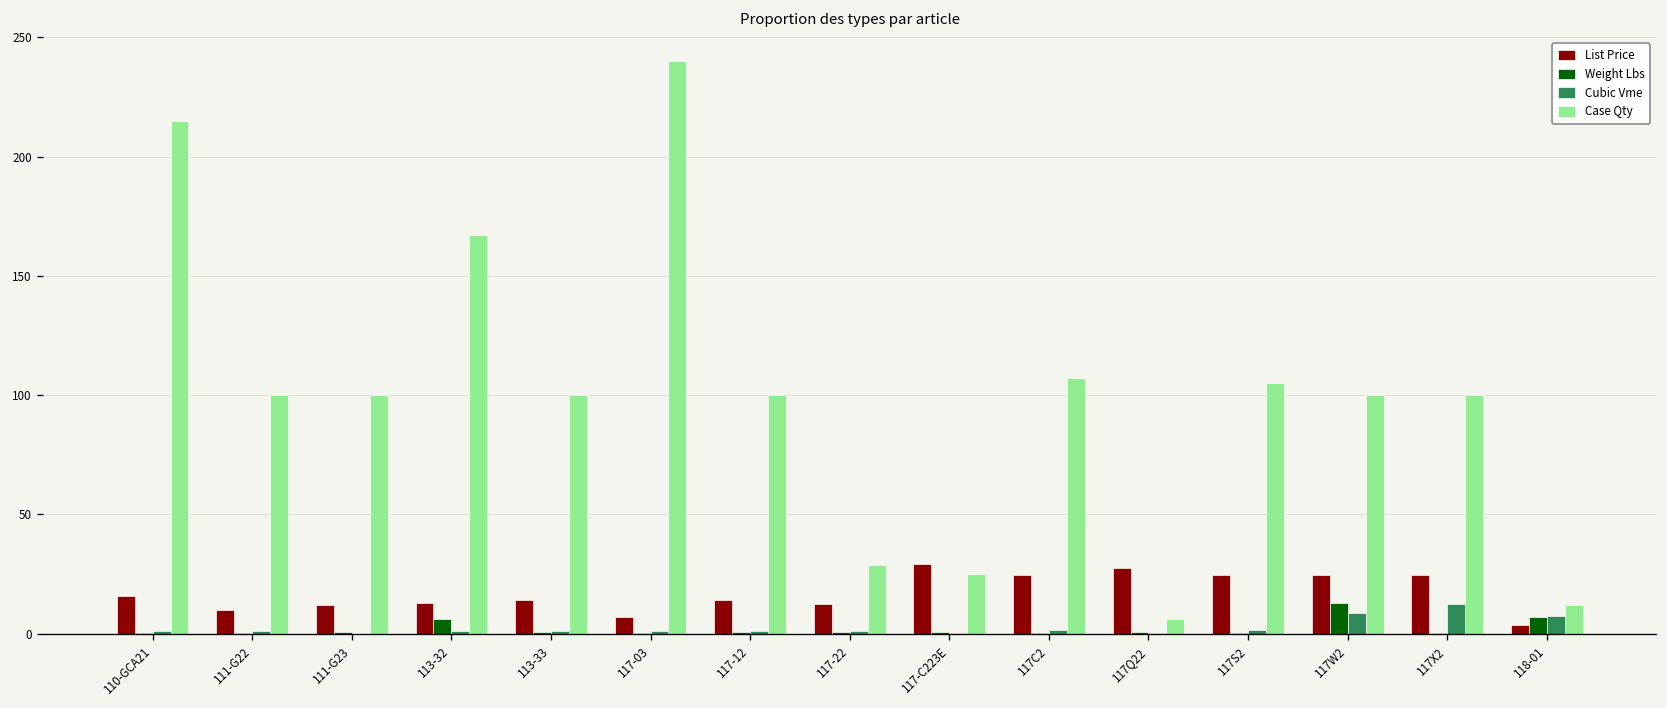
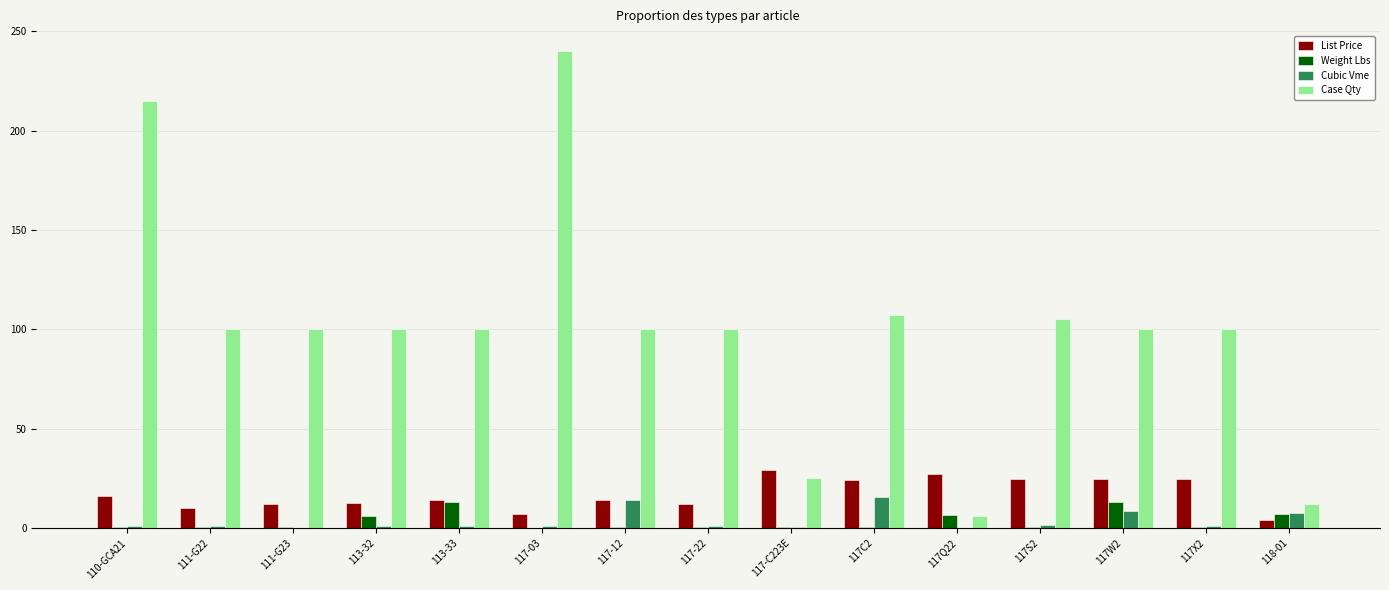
Case Qty, 113-32: 167 -> 100
Weight Lbs, 113-33: 1 -> 13
Cubic Vme, 117-12: 1 -> 14
Case Qty, 117-22: 29 -> 100
Cubic Vme, 117C2: 1 -> 16
Weight Lbs, 117Q22: 1 -> 7
Cubic Vme, 117X2: 12 -> 1
